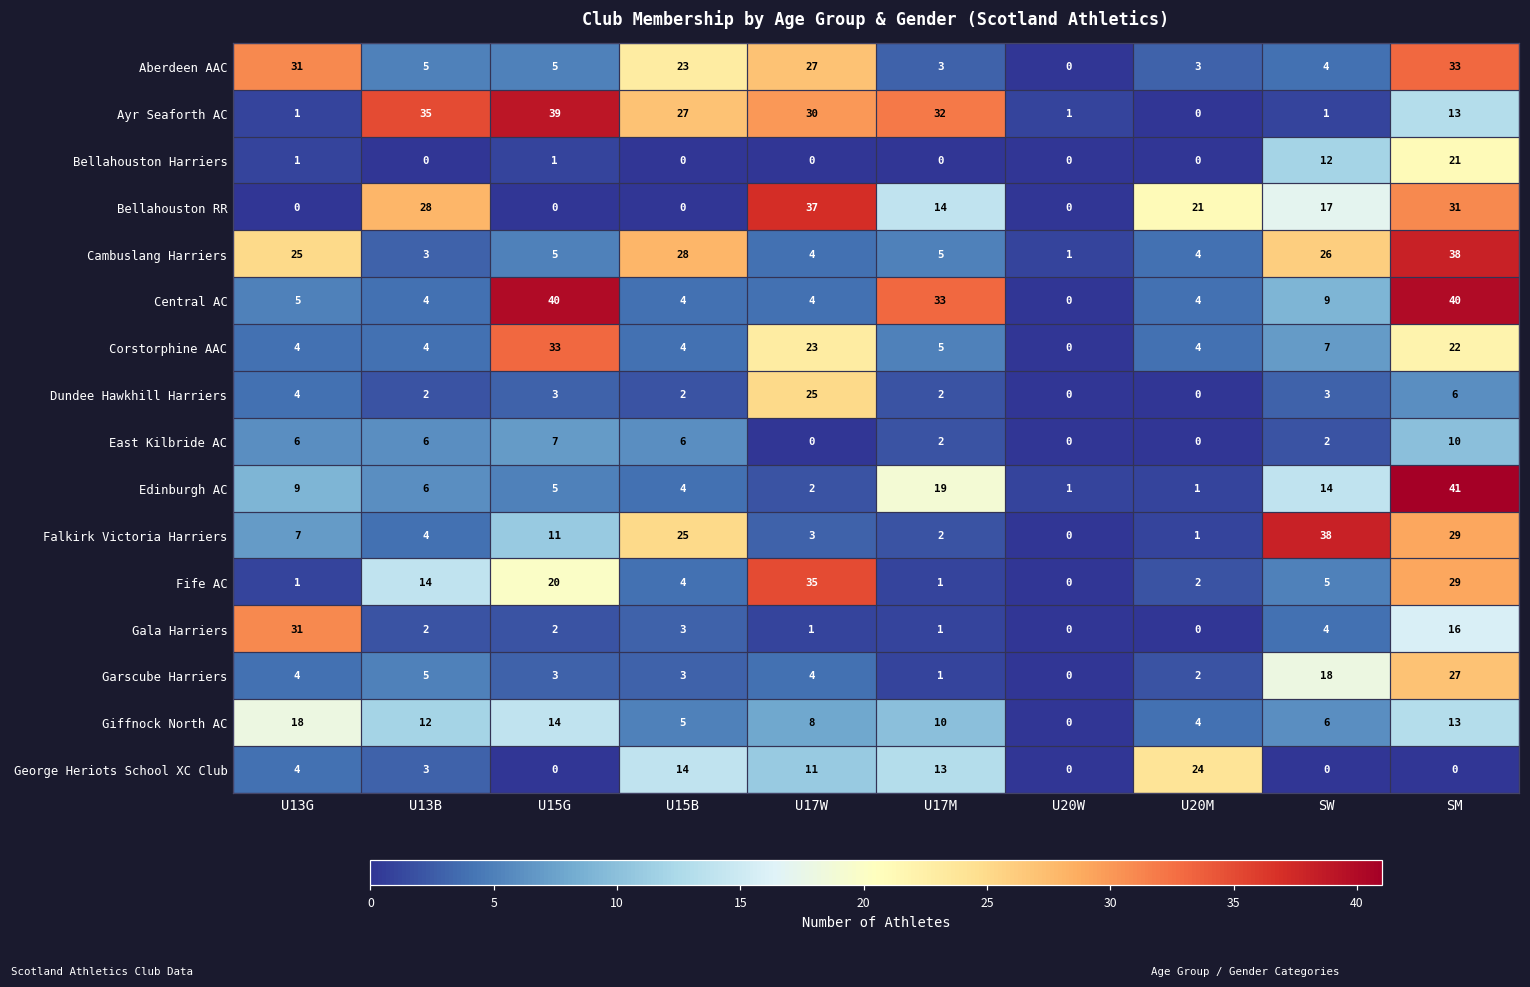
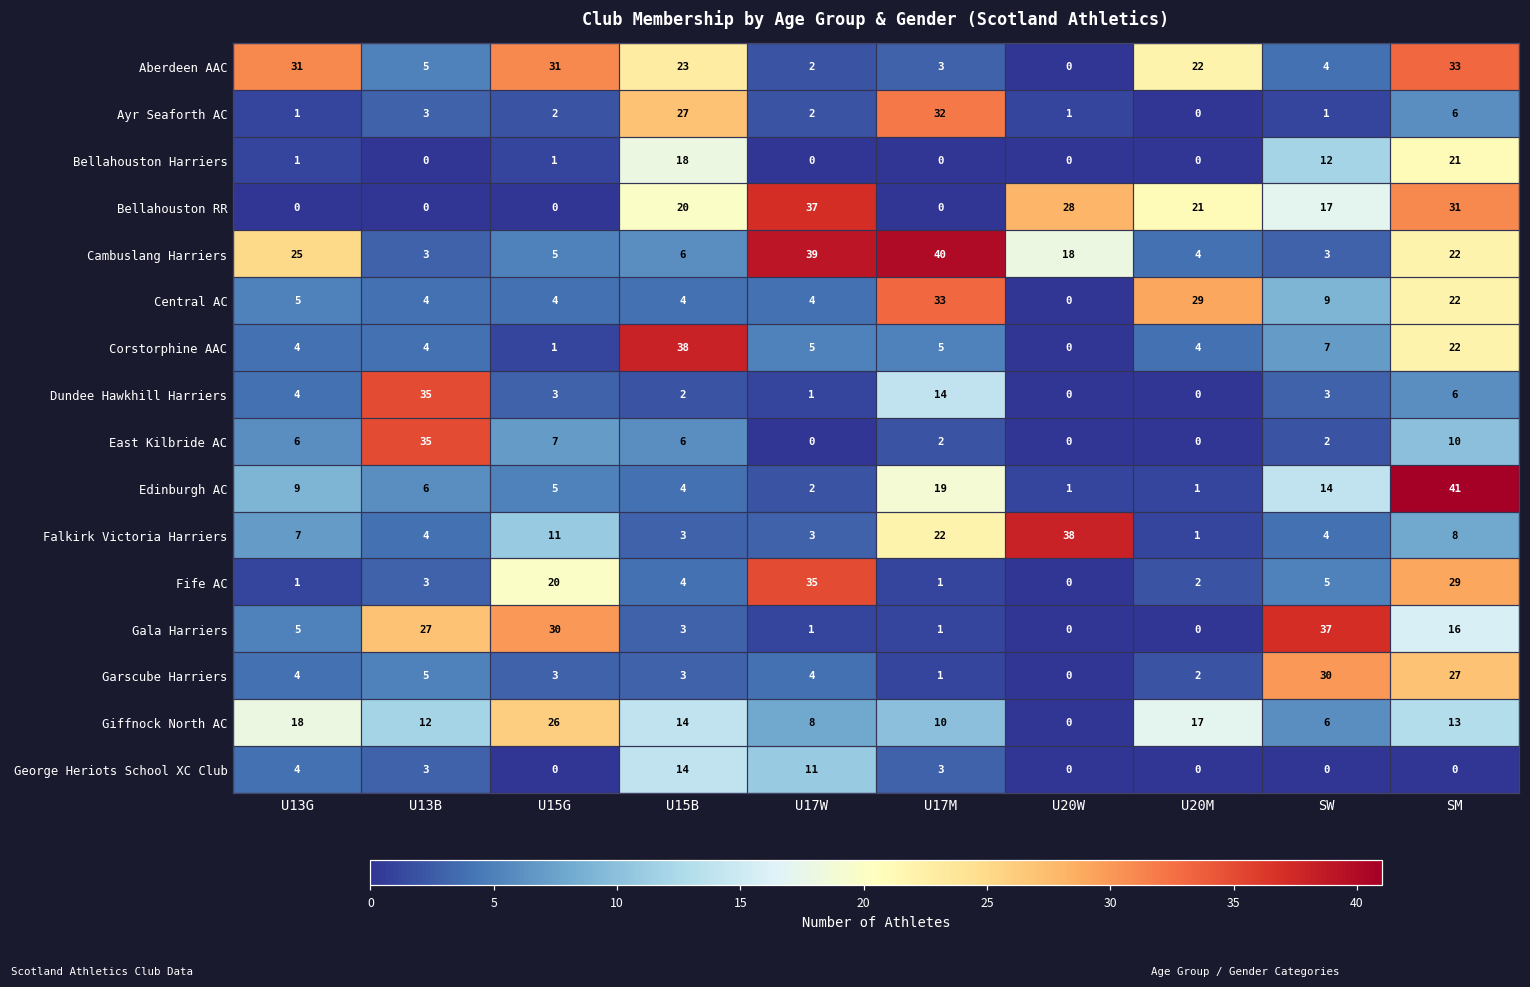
Aberdeen AAC, U15G: 5 -> 31
Aberdeen AAC, U17W: 27 -> 2
Aberdeen AAC, U20M: 3 -> 22
Ayr Seaforth AC, U13B: 35 -> 3
Ayr Seaforth AC, U15G: 39 -> 2
Ayr Seaforth AC, U17W: 30 -> 2
Ayr Seaforth AC, SM: 13 -> 6
Bellahouston Harriers, U15B: 0 -> 18
Bellahouston RR, U13B: 28 -> 0
Bellahouston RR, U15B: 0 -> 20
Bellahouston RR, U17M: 14 -> 0
Bellahouston RR, U20W: 0 -> 28
Cambuslang Harriers, U15B: 28 -> 6
Cambuslang Harriers, U17W: 4 -> 39
Cambuslang Harriers, U17M: 5 -> 40
Cambuslang Harriers, U20W: 1 -> 18
Cambuslang Harriers, SW: 26 -> 3
Cambuslang Harriers, SM: 38 -> 22
Central AC, U15G: 40 -> 4
Central AC, U20M: 4 -> 29
Central AC, SM: 40 -> 22
Corstorphine AAC, U15G: 33 -> 1
Corstorphine AAC, U15B: 4 -> 38
Corstorphine AAC, U17W: 23 -> 5
Dundee Hawkhill Harriers, U13B: 2 -> 35
Dundee Hawkhill Harriers, U17W: 25 -> 1
Dundee Hawkhill Harriers, U17M: 2 -> 14
East Kilbride AC, U13B: 6 -> 35
Falkirk Victoria Harriers, U15B: 25 -> 3
Falkirk Victoria Harriers, U17M: 2 -> 22
Falkirk Victoria Harriers, U20W: 0 -> 38
Falkirk Victoria Harriers, SW: 38 -> 4
Falkirk Victoria Harriers, SM: 29 -> 8
Fife AC, U13B: 14 -> 3
Gala Harriers, U13G: 31 -> 5
Gala Harriers, U13B: 2 -> 27
Gala Harriers, U15G: 2 -> 30
Gala Harriers, SW: 4 -> 37
Garscube Harriers, SW: 18 -> 30
Giffnock North AC, U15G: 14 -> 26
Giffnock North AC, U15B: 5 -> 14
Giffnock North AC, U20M: 4 -> 17
George Heriots School XC Club, U17M: 13 -> 3
George Heriots School XC Club, U20M: 24 -> 0
